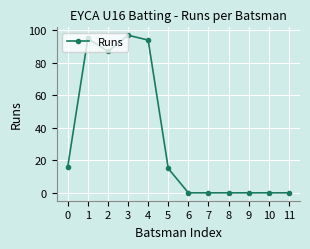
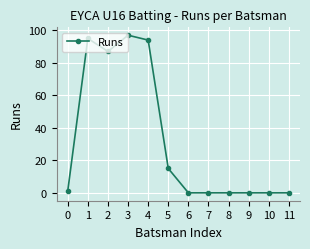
0: 16 -> 1
